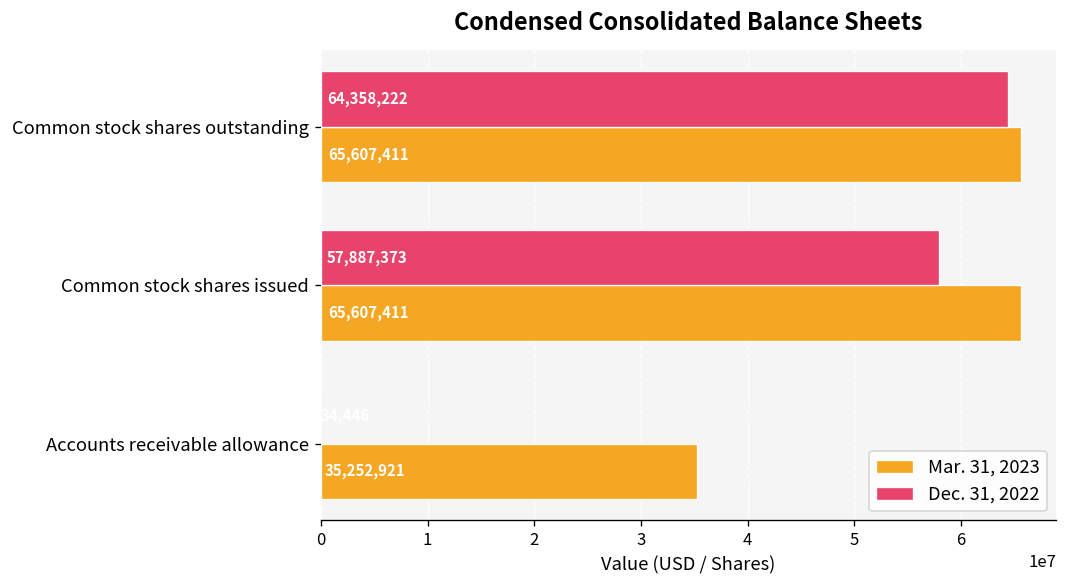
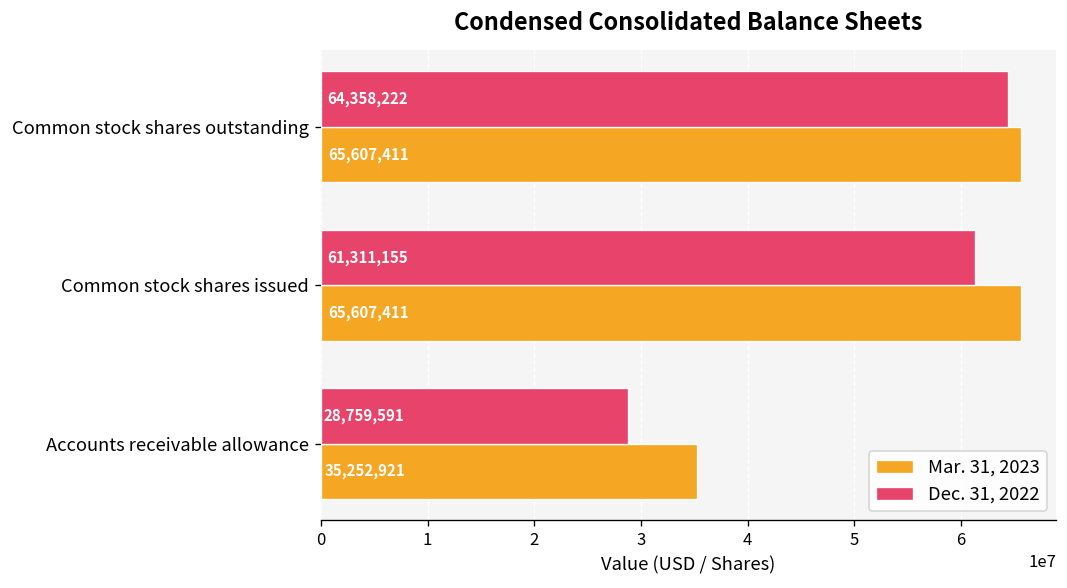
Dec. 31, 2022, Common stock shares issued: 57,887,373 -> 61,311,155
Dec. 31, 2022, Accounts receivable allowance: 0 -> 29000000
